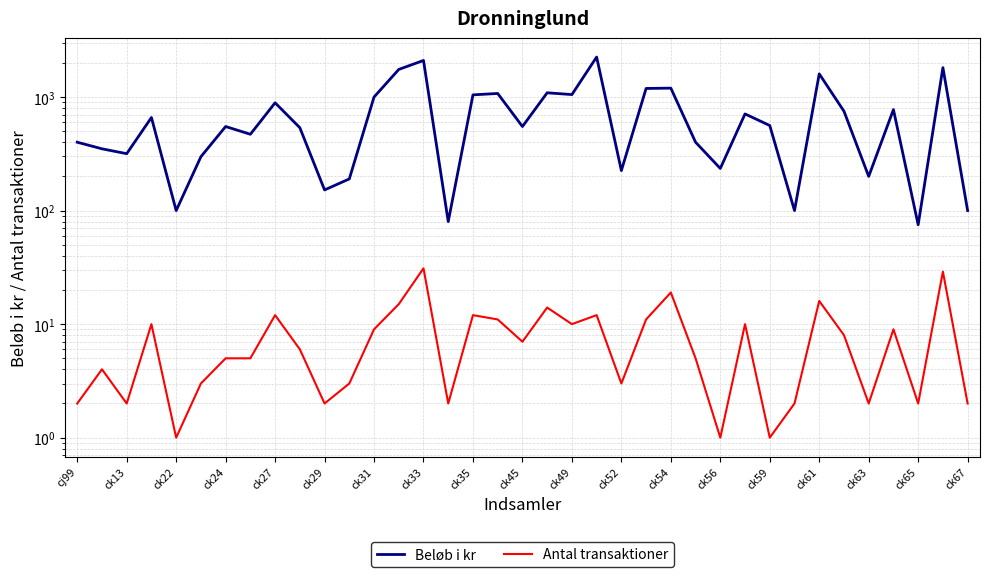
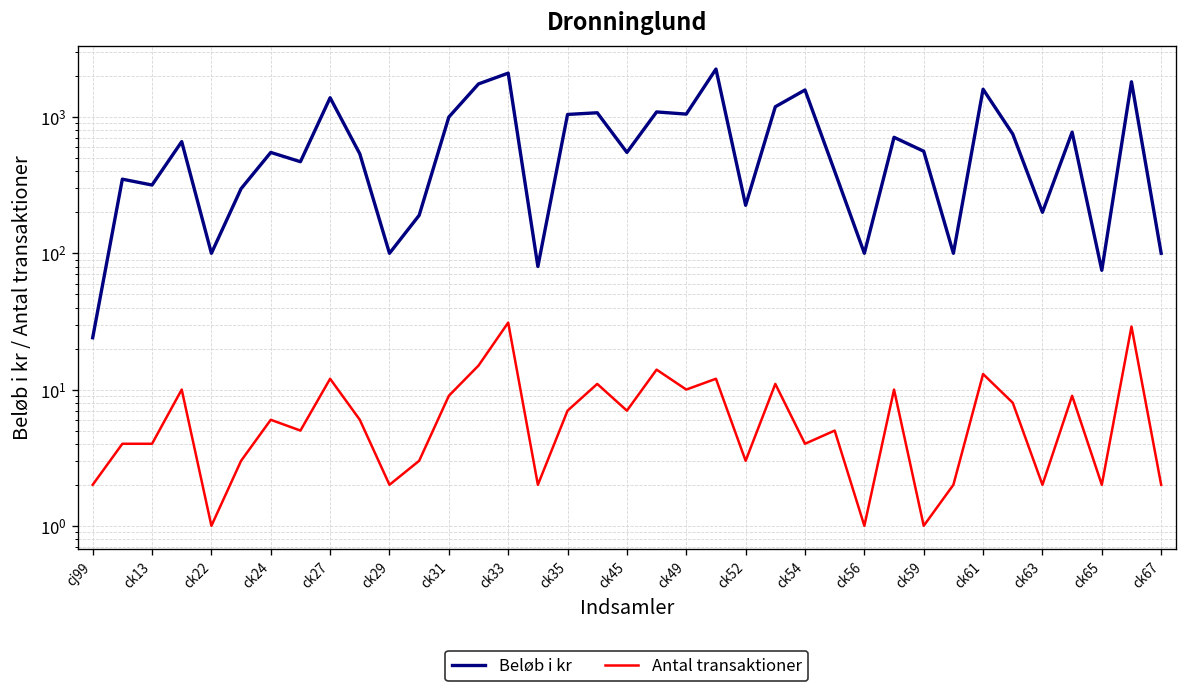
Beløb i kr, cj99: 400 -> 24
Antal transaktioner, ck13: 2 -> 4
Antal transaktioner, ck24: 5 -> 6
Beløb i kr, ck27: 900 -> 1400
Beløb i kr, ck29: 150 -> 100
Antal transaktioner, ck35: 12 -> 7
Beløb i kr, ck54: 1200 -> 1600
Antal transaktioner, ck54: 19 -> 4
Beløb i kr, ck56: 240 -> 100
Antal transaktioner, ck61: 16 -> 13
